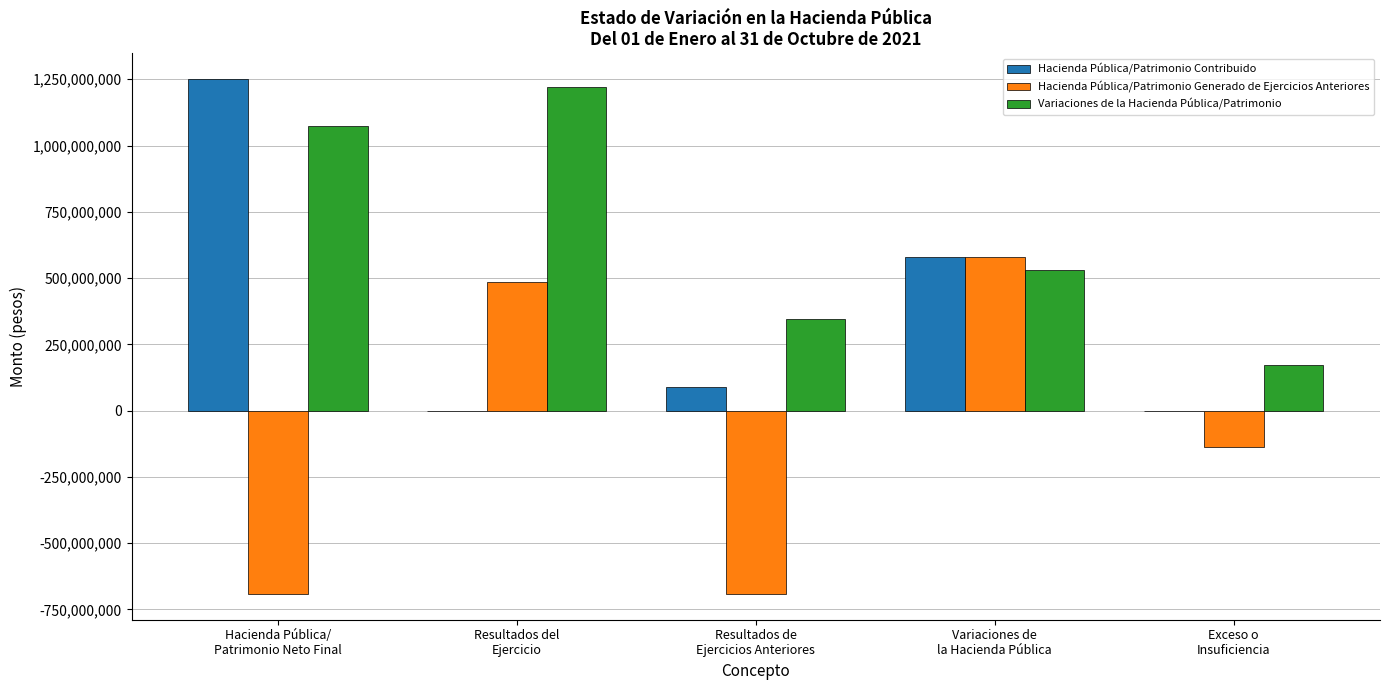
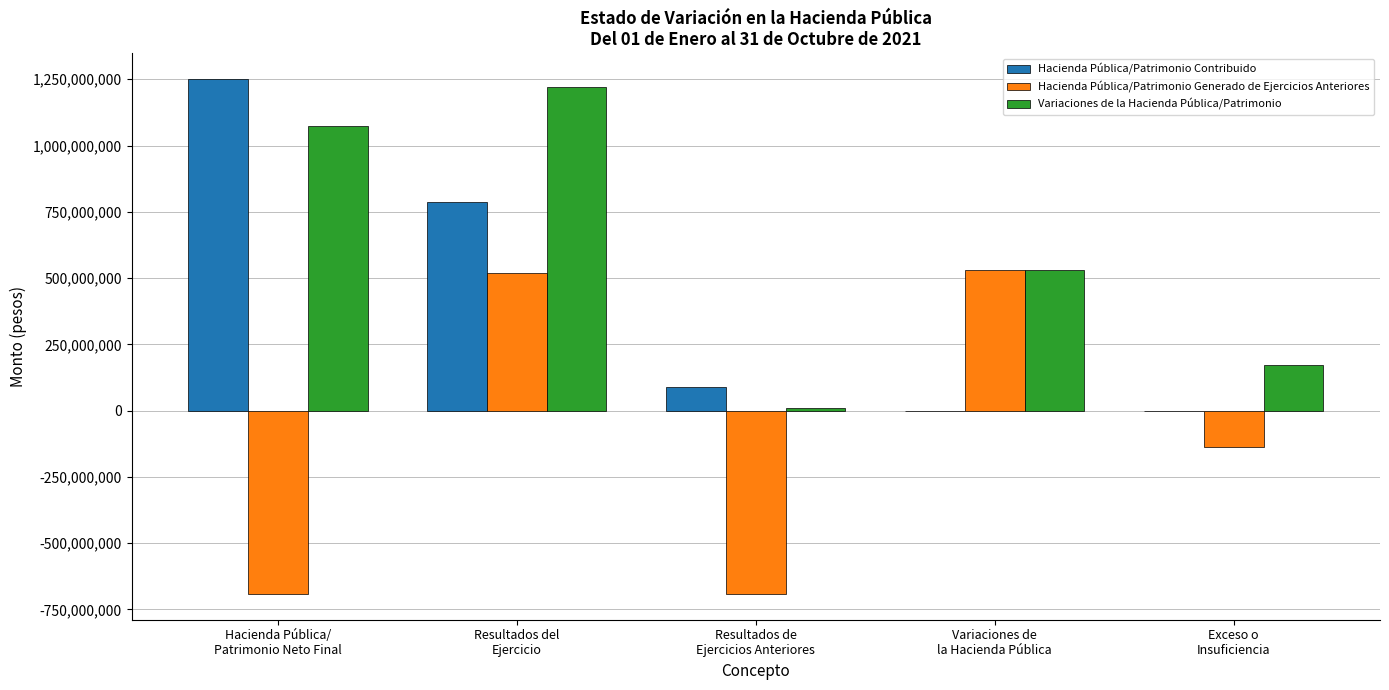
Hacienda Pública/Patrimonio Contribuido, Resultados del Ejercicio: 0 -> 790,000,000
Hacienda Pública/Patrimonio Generado de Ejercicios Anteriores, Resultados del Ejercicio: 490,000,000 -> 520,000,000
Variaciones de la Hacienda Pública/Patrimonio, Resultados de Ejercicios Anteriores: 340,000,000 -> 10,000,000
Hacienda Pública/Patrimonio Contribuido, Variaciones de la Hacienda Pública: 580,000,000 -> 0
Hacienda Pública/Patrimonio Generado de Ejercicios Anteriores, Variaciones de la Hacienda Pública: 580,000,000 -> 530,000,000
